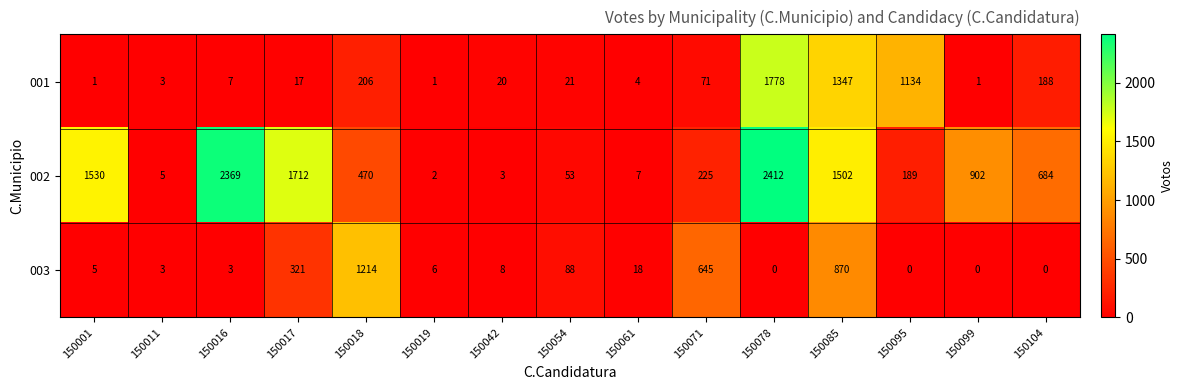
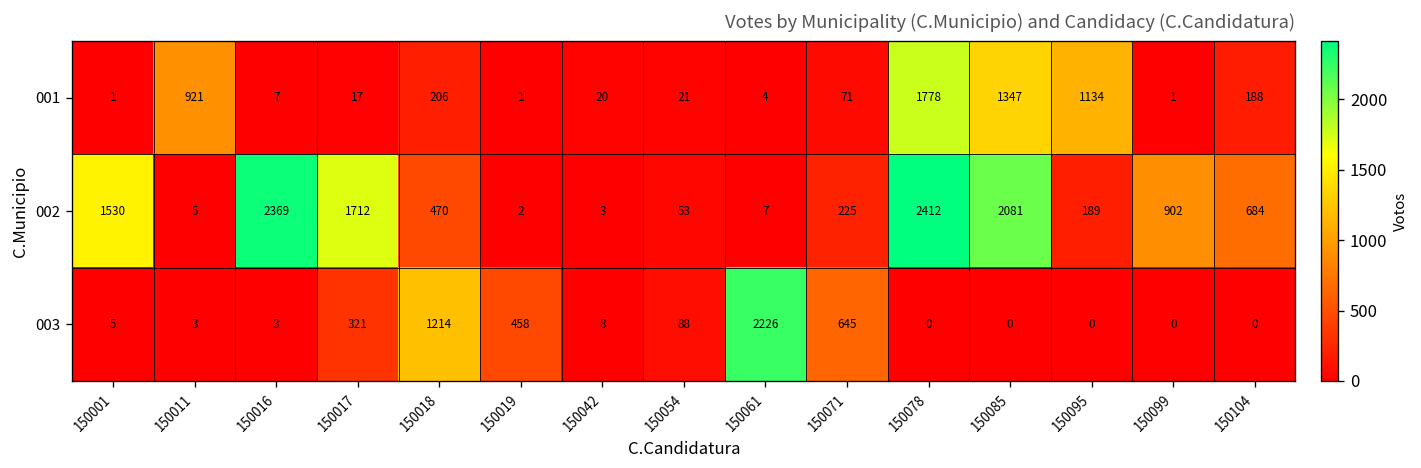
001, 150011: 3 -> 921
002, 150085: 1502 -> 2081
003, 150019: 6 -> 458
003, 150061: 18 -> 2226
003, 150085: 870 -> 0
